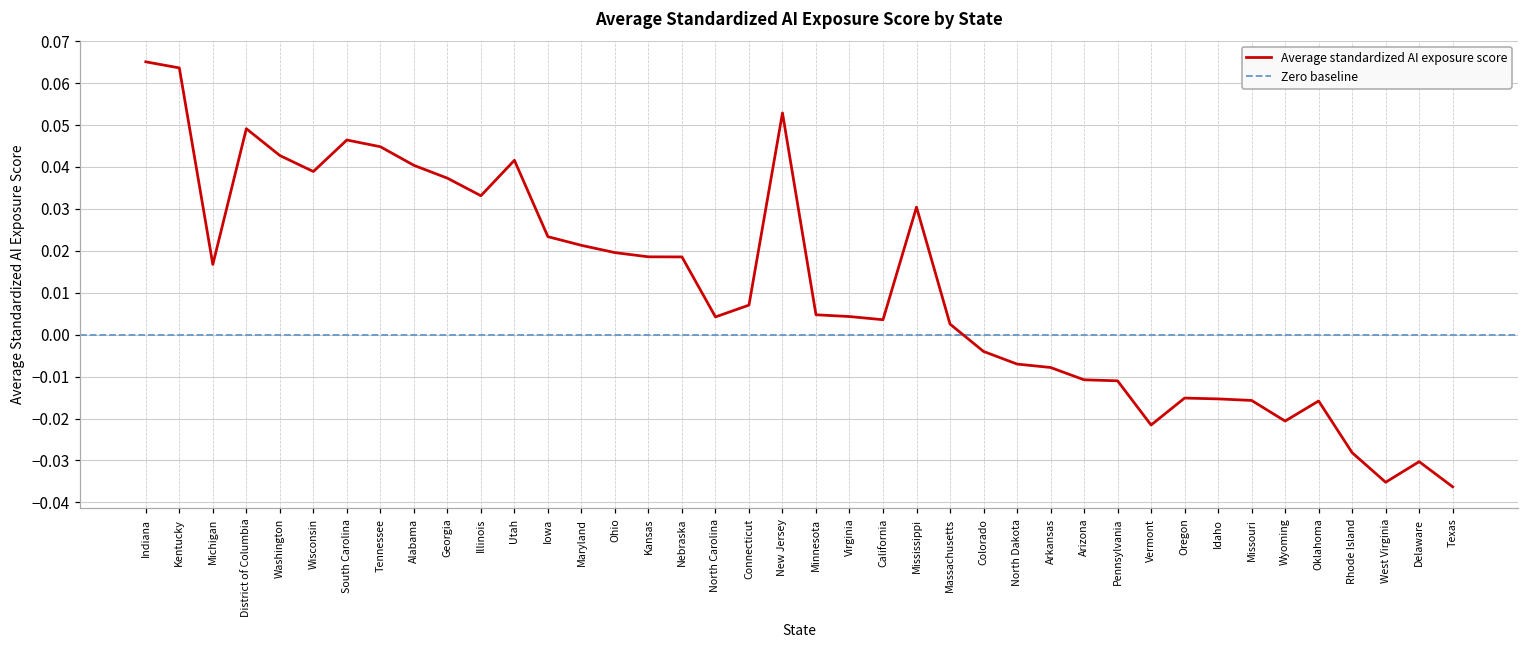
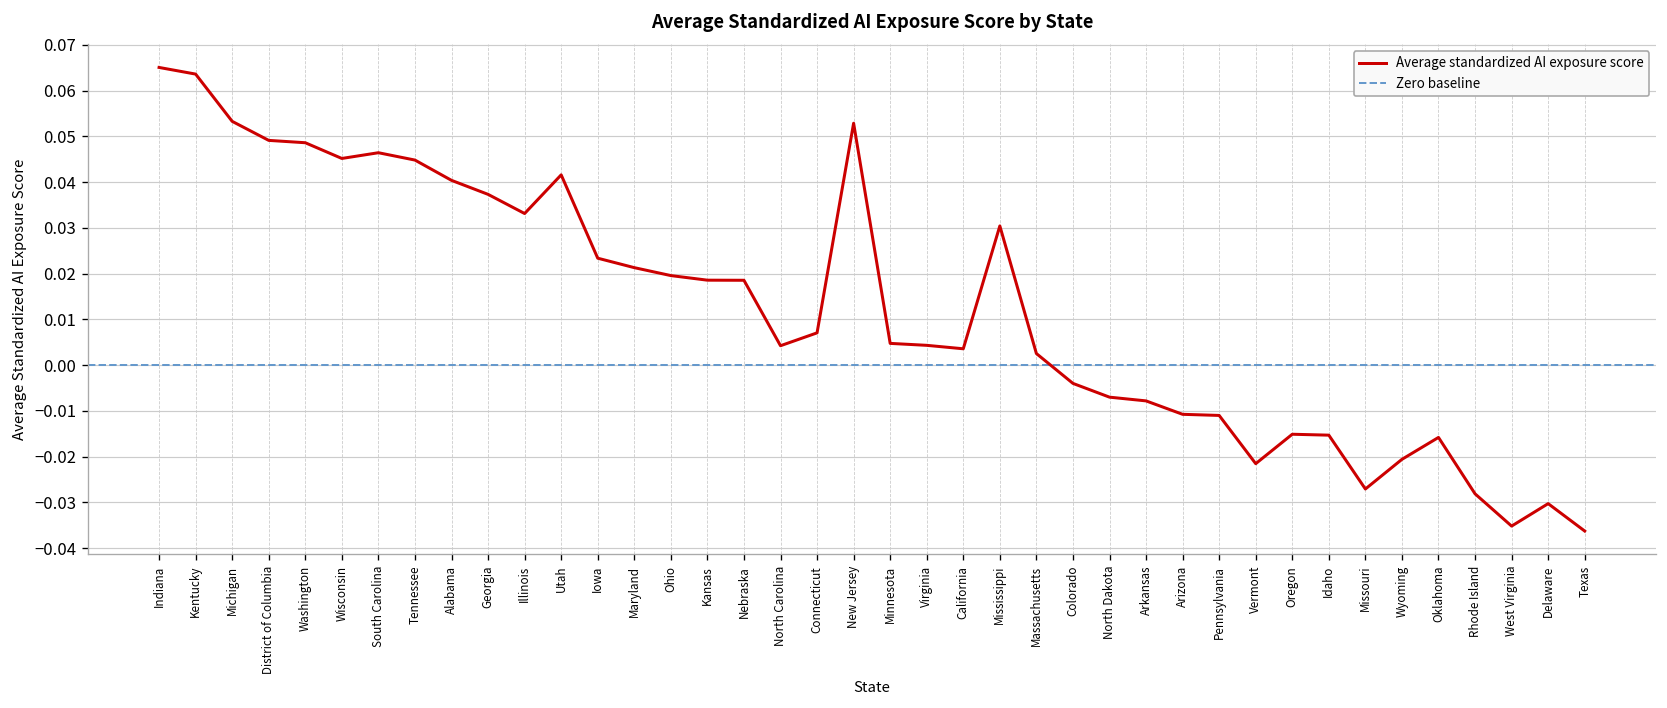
Michigan: 0.017 -> 0.053
Washington: 0.043 -> 0.049
Wisconsin: 0.039 -> 0.045
Missouri: -0.016 -> -0.027
